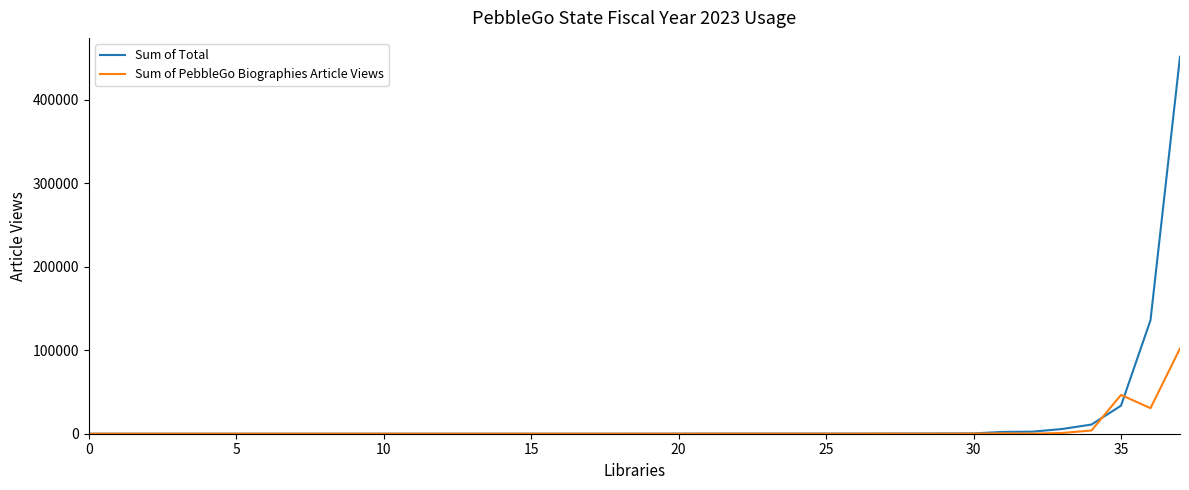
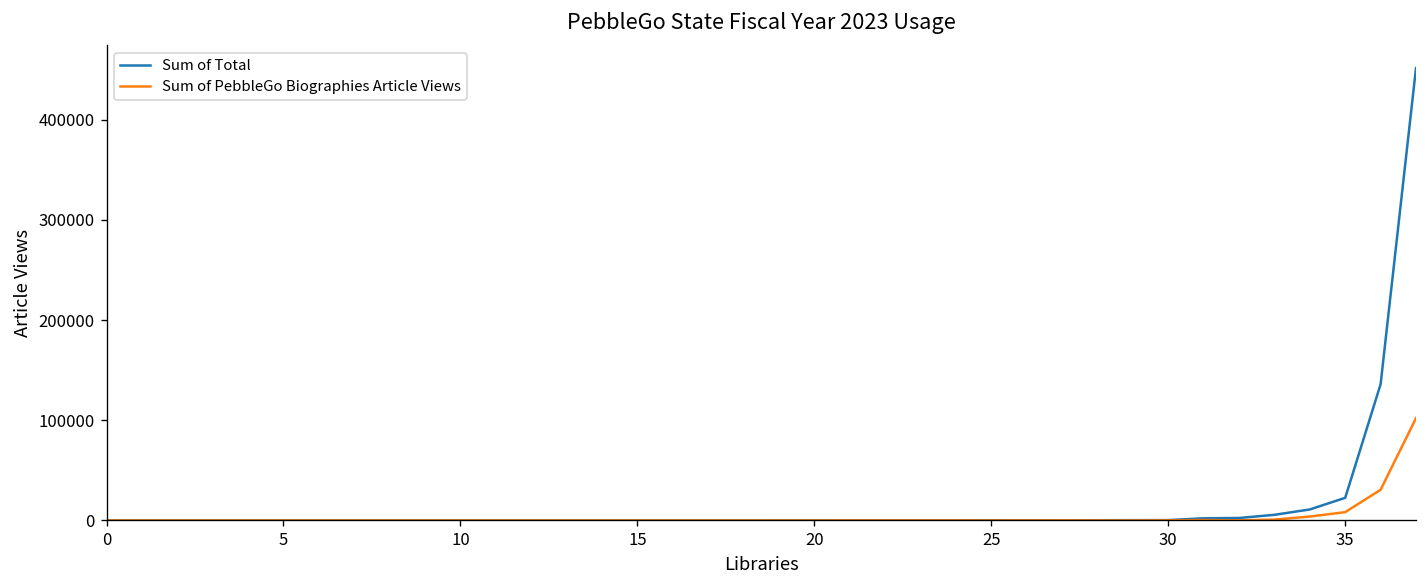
Sum of Total, 35: 30000 -> 20000
Sum of PebbleGo Biographies Article Views, 35: 50000 -> 10000
